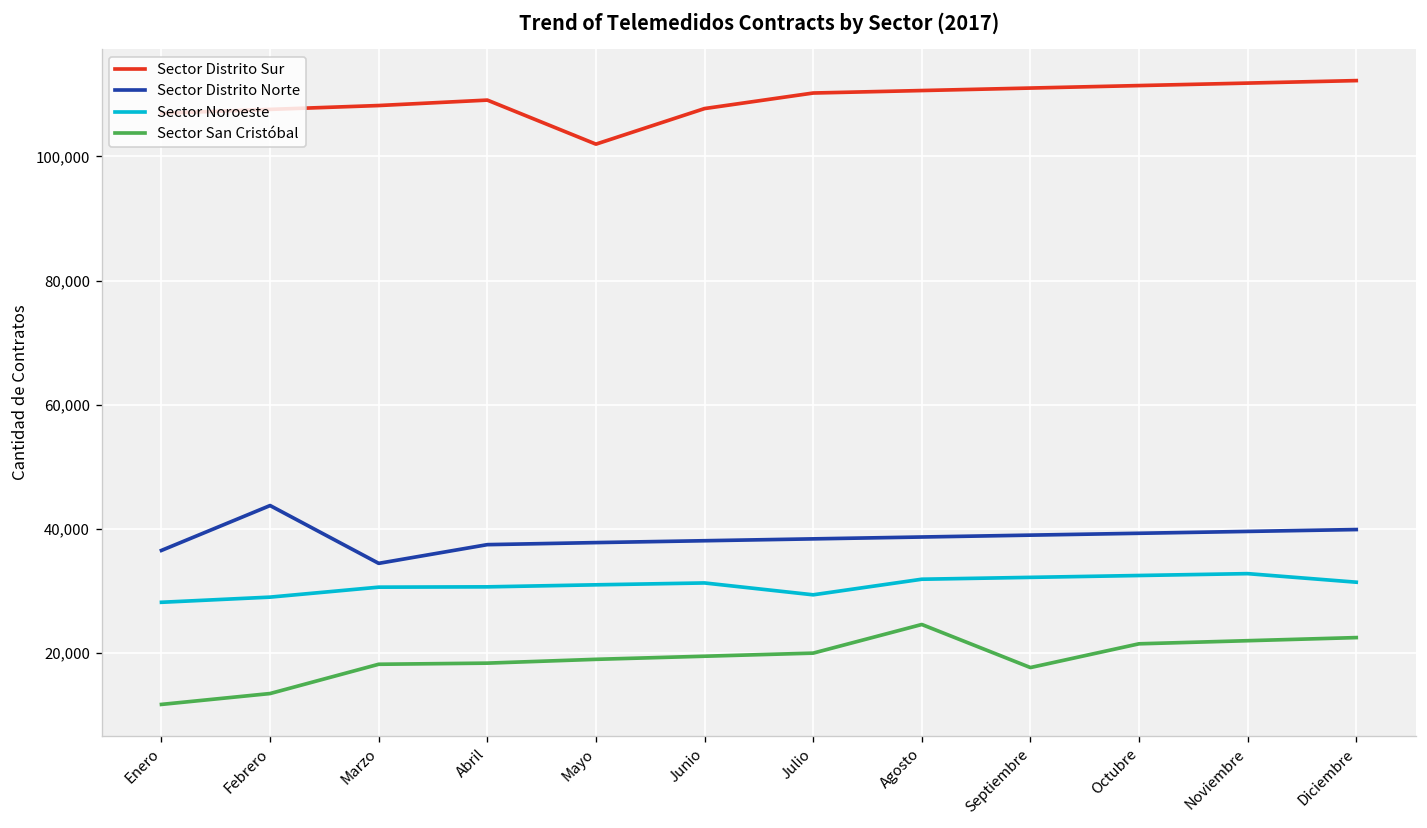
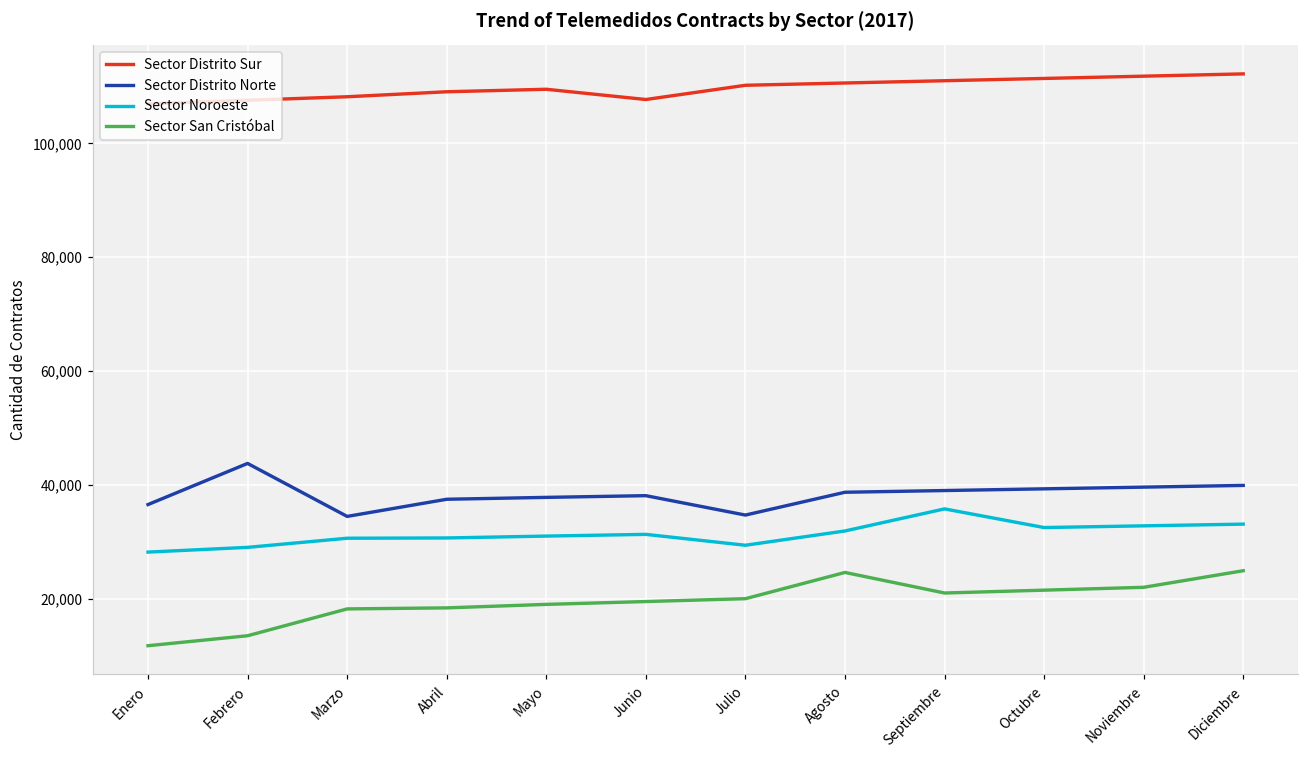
Sector Distrito Sur, Mayo: 102,000 -> 110,000
Sector Distrito Norte, Julio: 38,000 -> 35,000
Sector Noroeste, Septiembre: 32,000 -> 36,000
Sector San Cristóbal, Septiembre: 18,000 -> 21,000
Sector Noroeste, Diciembre: 31,000 -> 33,000
Sector San Cristóbal, Diciembre: 23,000 -> 25,000
